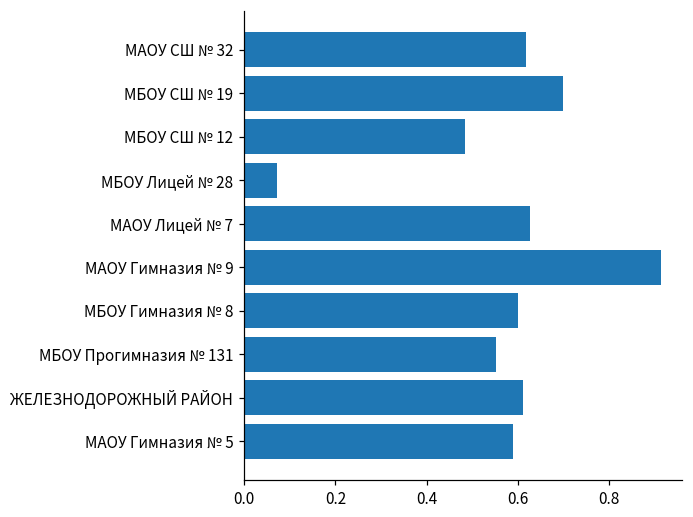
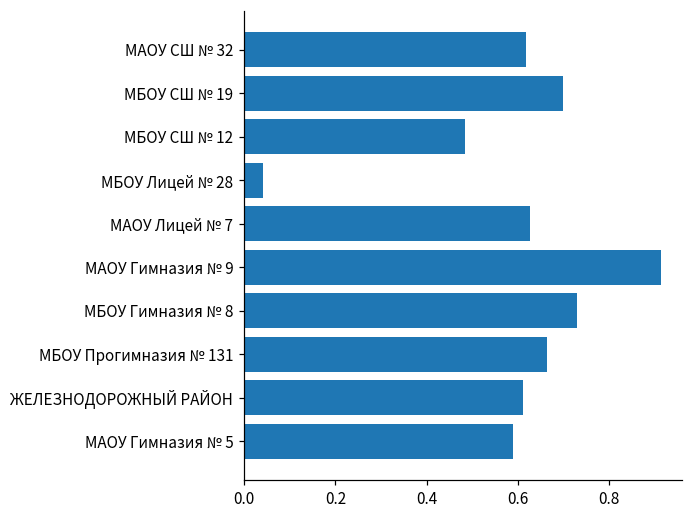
МБОУ Лицей № 28: 0.07 -> 0.04
МБОУ Гимназия № 8: 0.60 -> 0.73
МБОУ Прогимназия № 131: 0.55 -> 0.66
